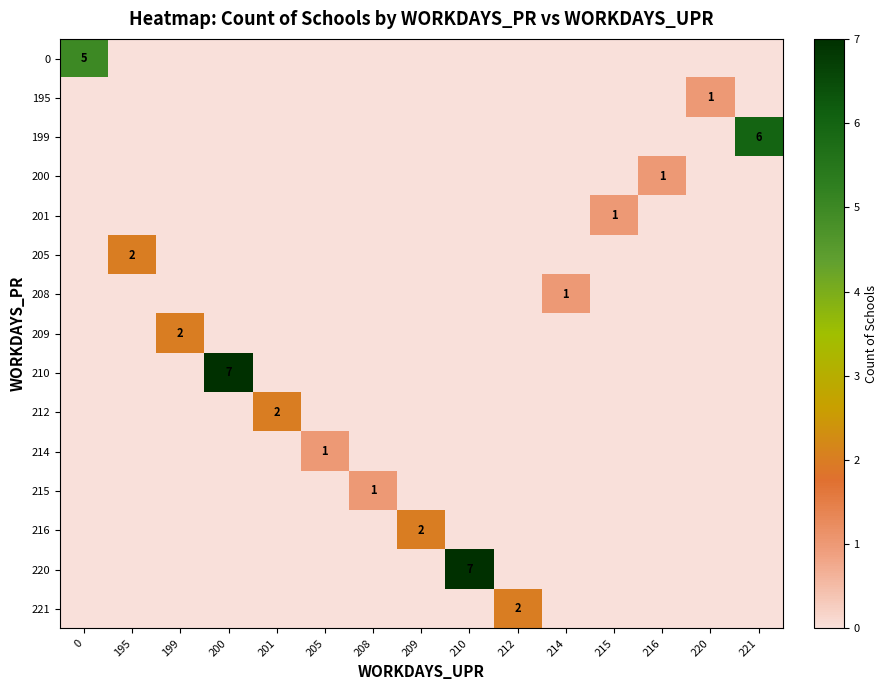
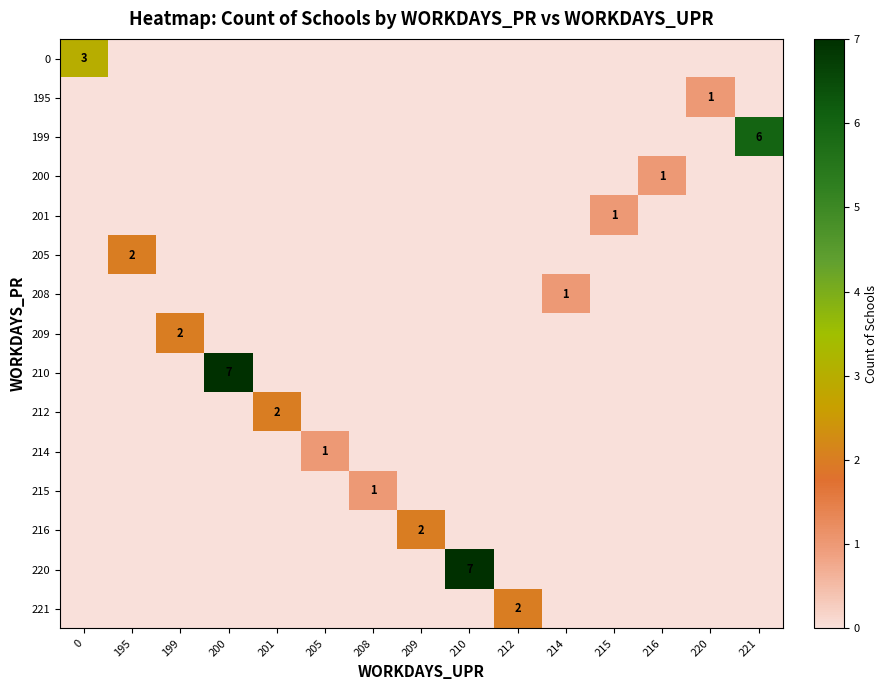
0, 0: 5 -> 3
